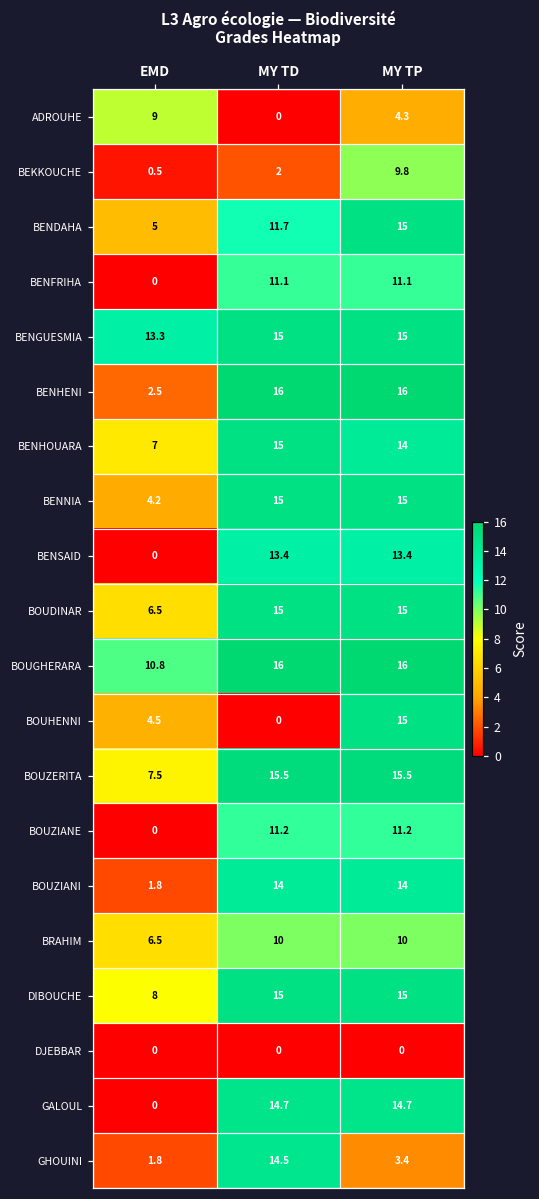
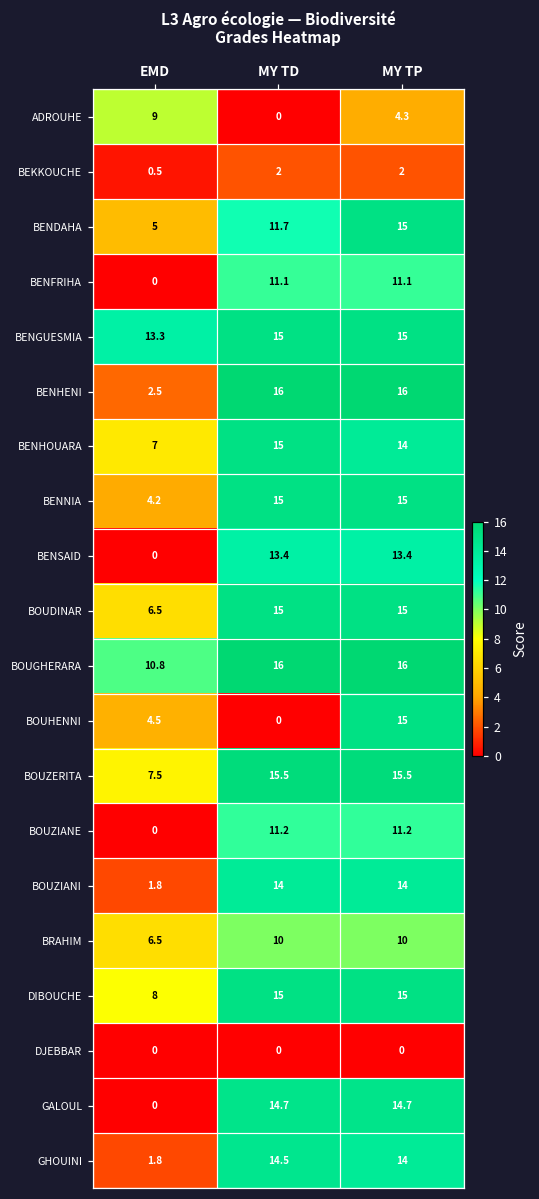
BEKKOUCHE, MY TP: 9.8 -> 2
GHOUINI, MY TP: 3.4 -> 14
